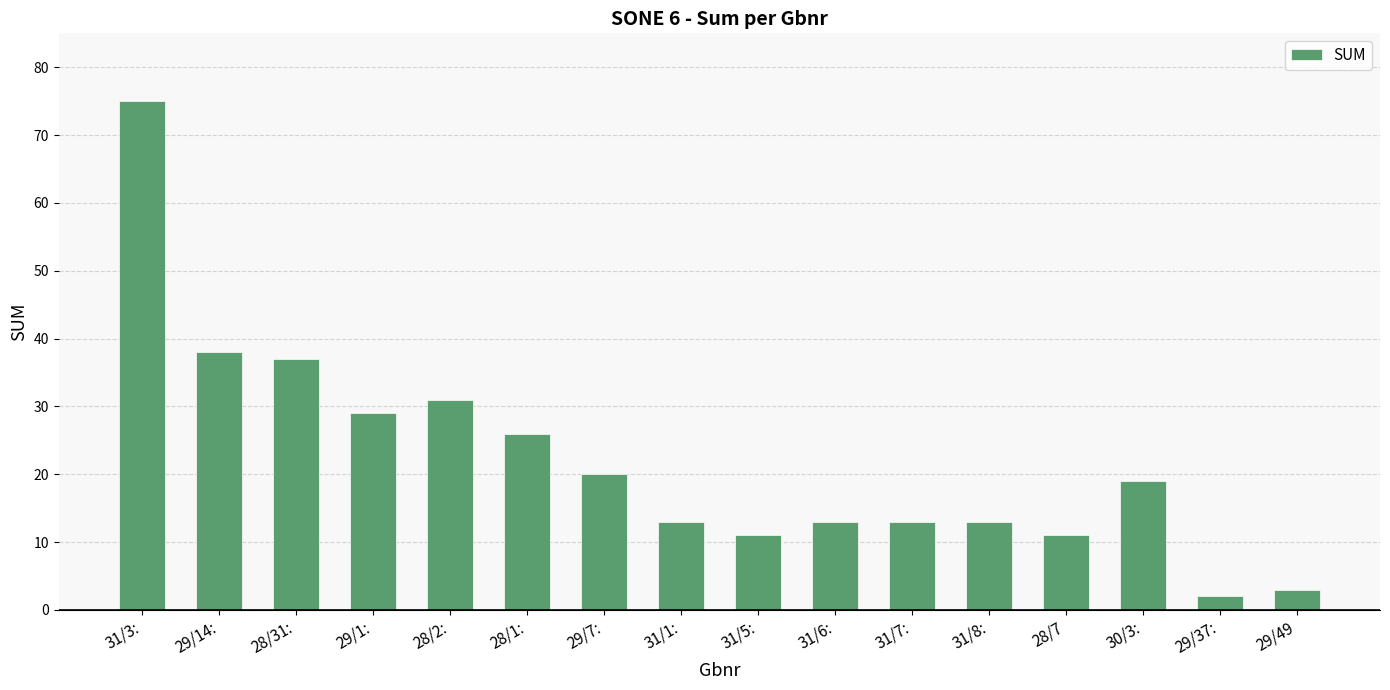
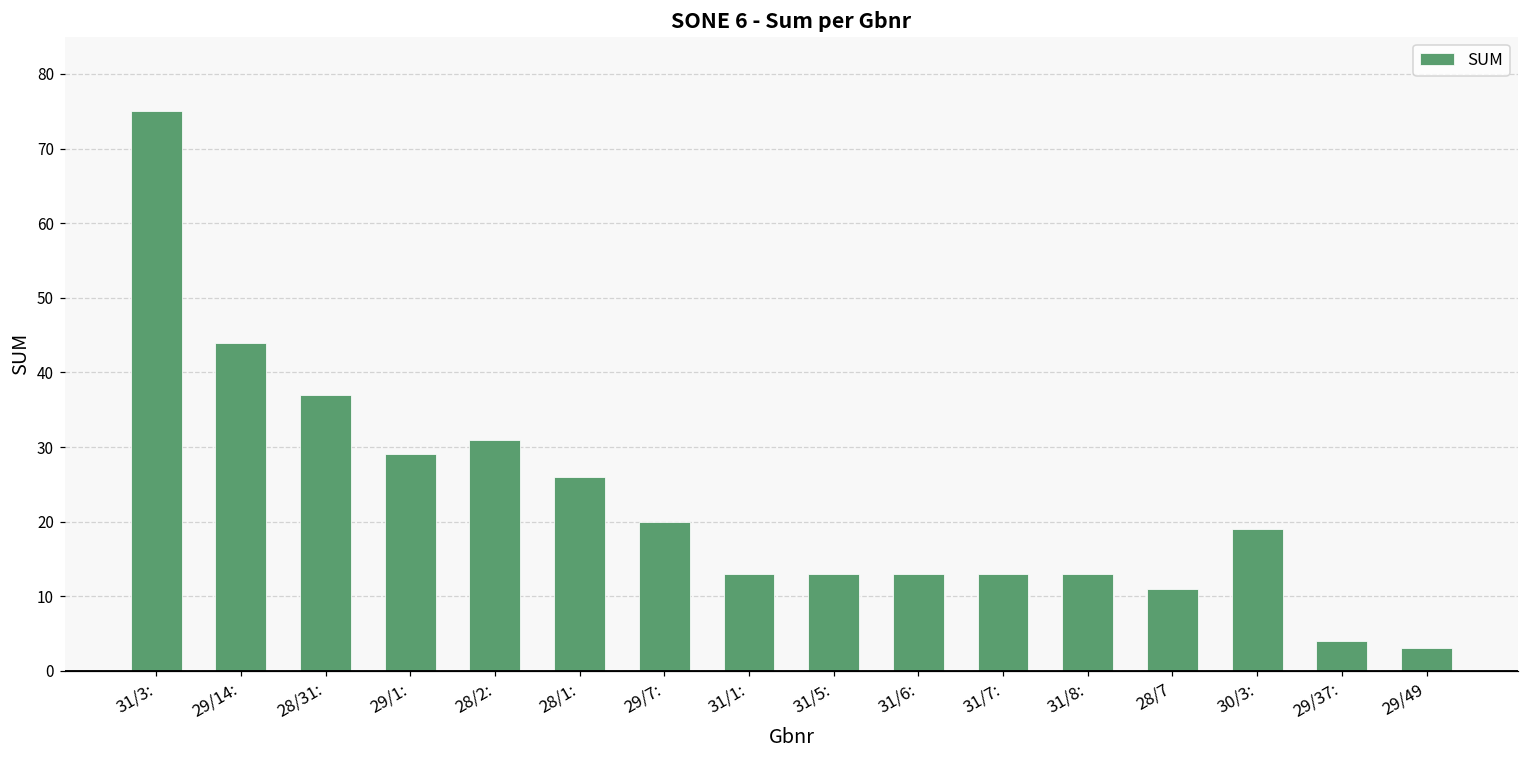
29/14:: 38 -> 44
31/5:: 11 -> 13
29/37:: 2 -> 4
